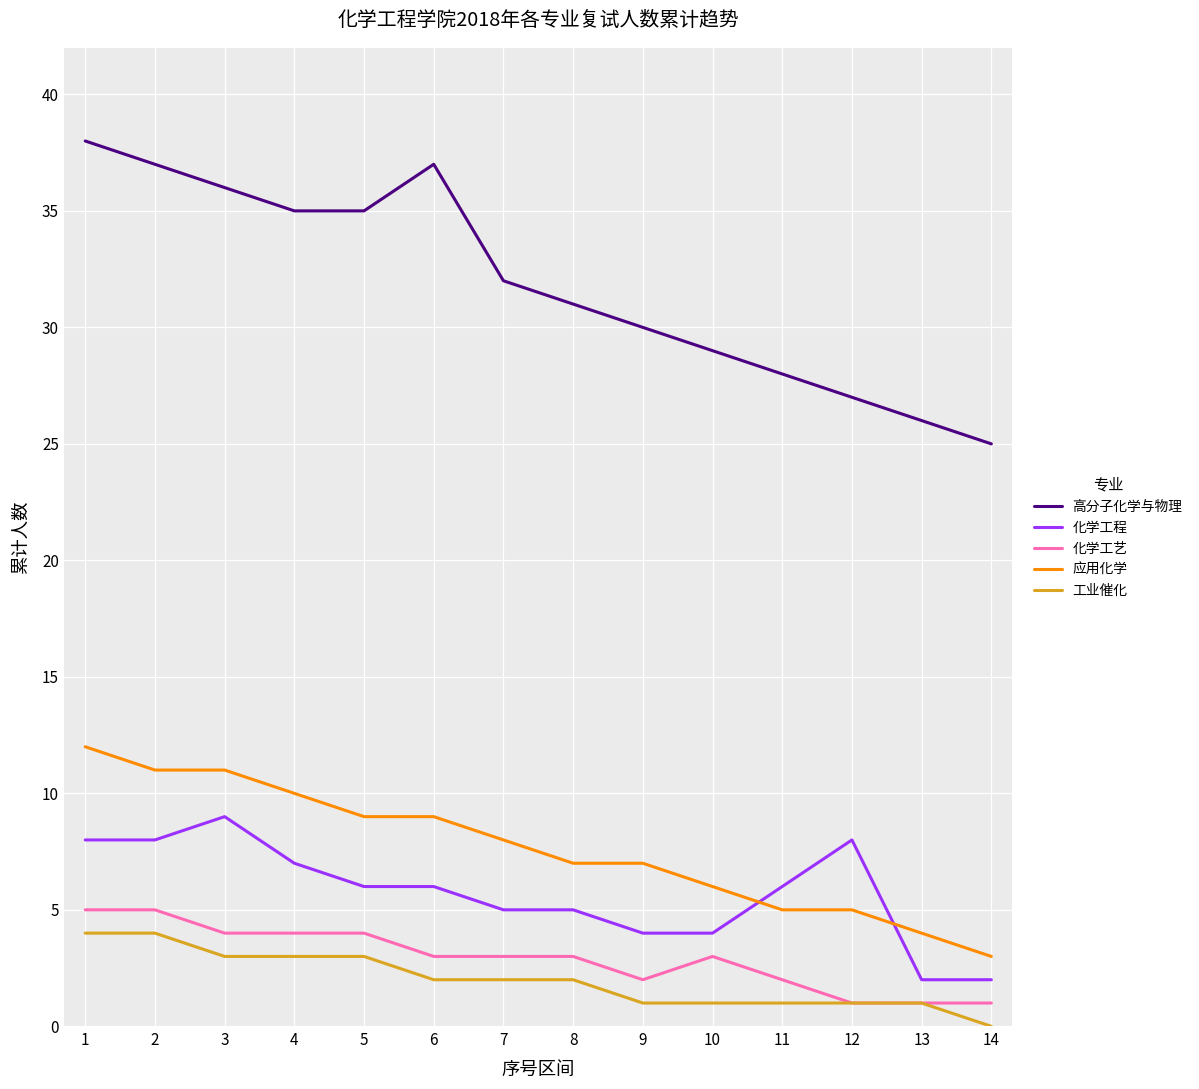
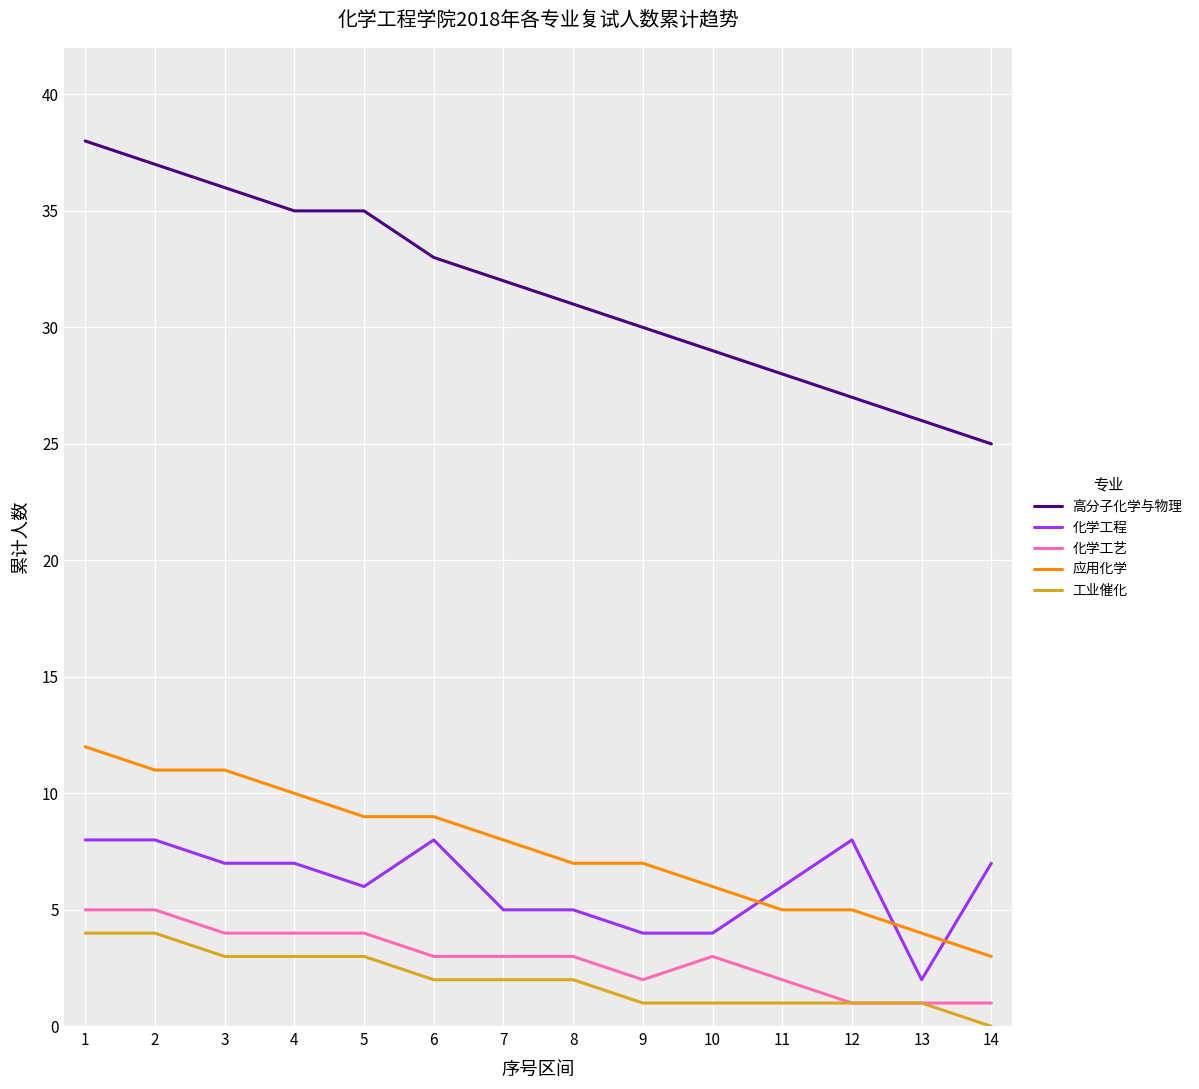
化学工程, 3: 9 -> 7
高分子化学与物理, 6: 37 -> 33
化学工程, 6: 6 -> 8
化学工程, 14: 2 -> 7
